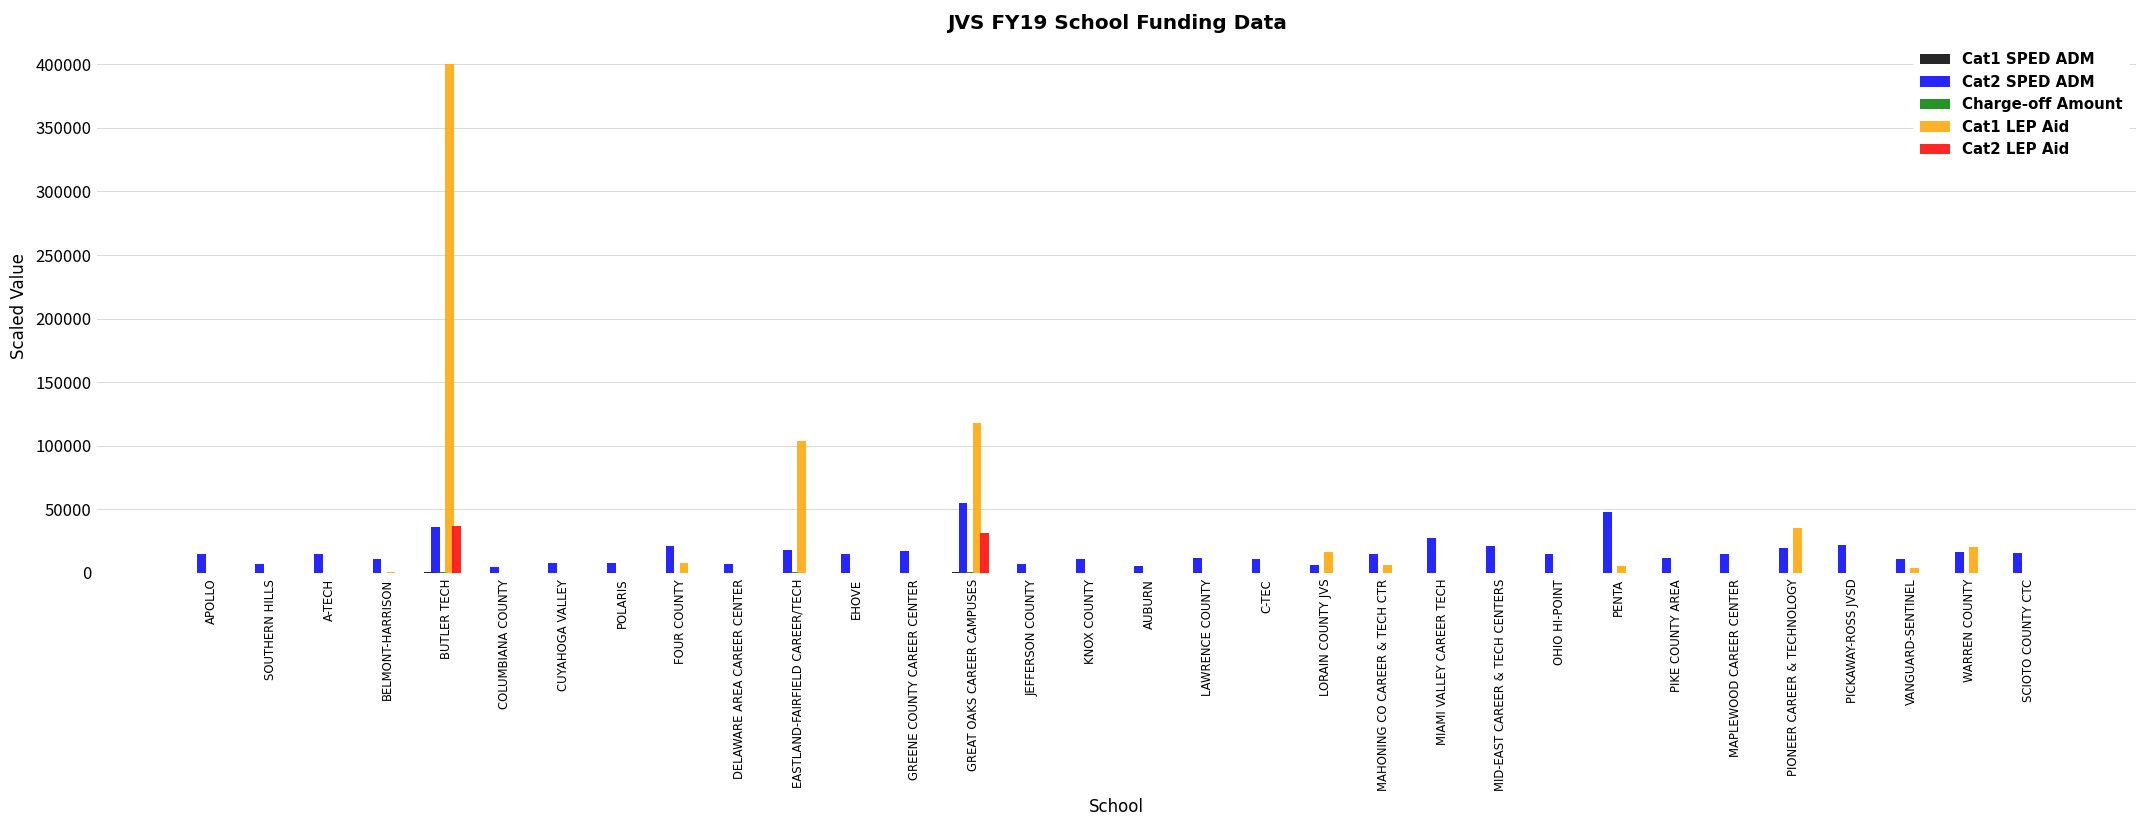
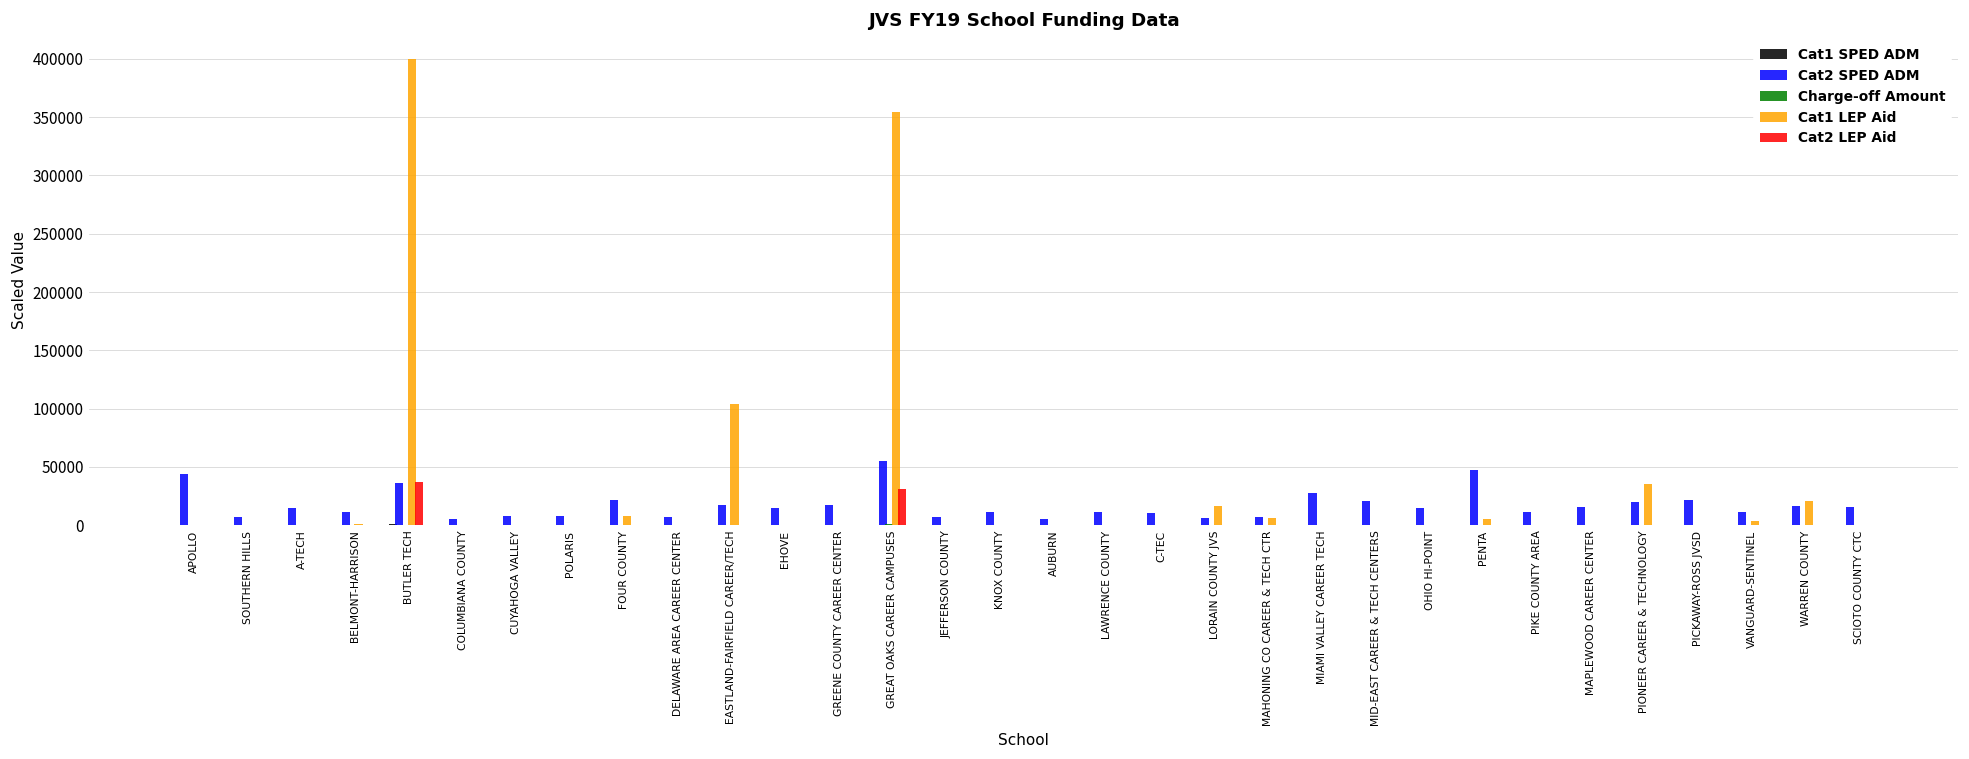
Cat2 SPED ADM, APOLLO: 15000 -> 44000
Cat1 LEP Aid, GREAT OAKS CAREER CAMPUSES: 118000 -> 355000
Cat2 SPED ADM, MAHONING CO CAREER & TECH CTR: 15000 -> 7000
